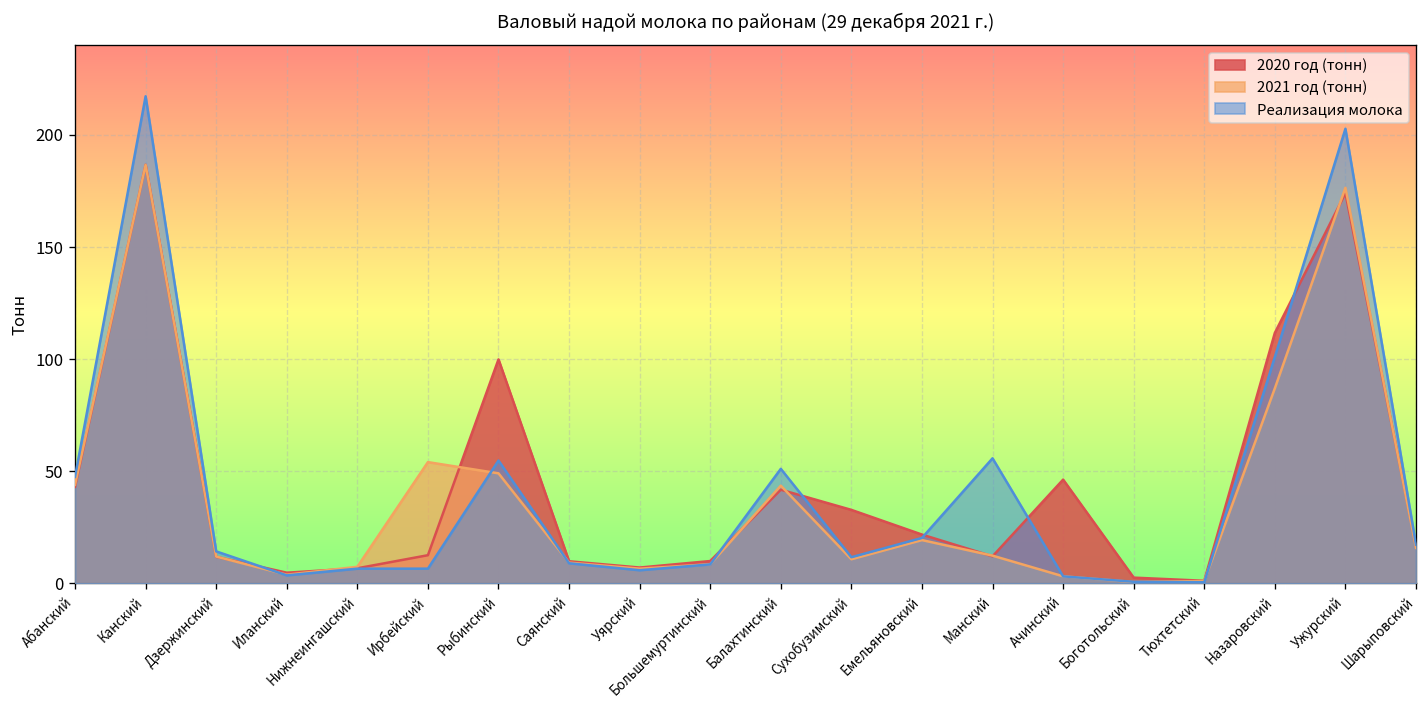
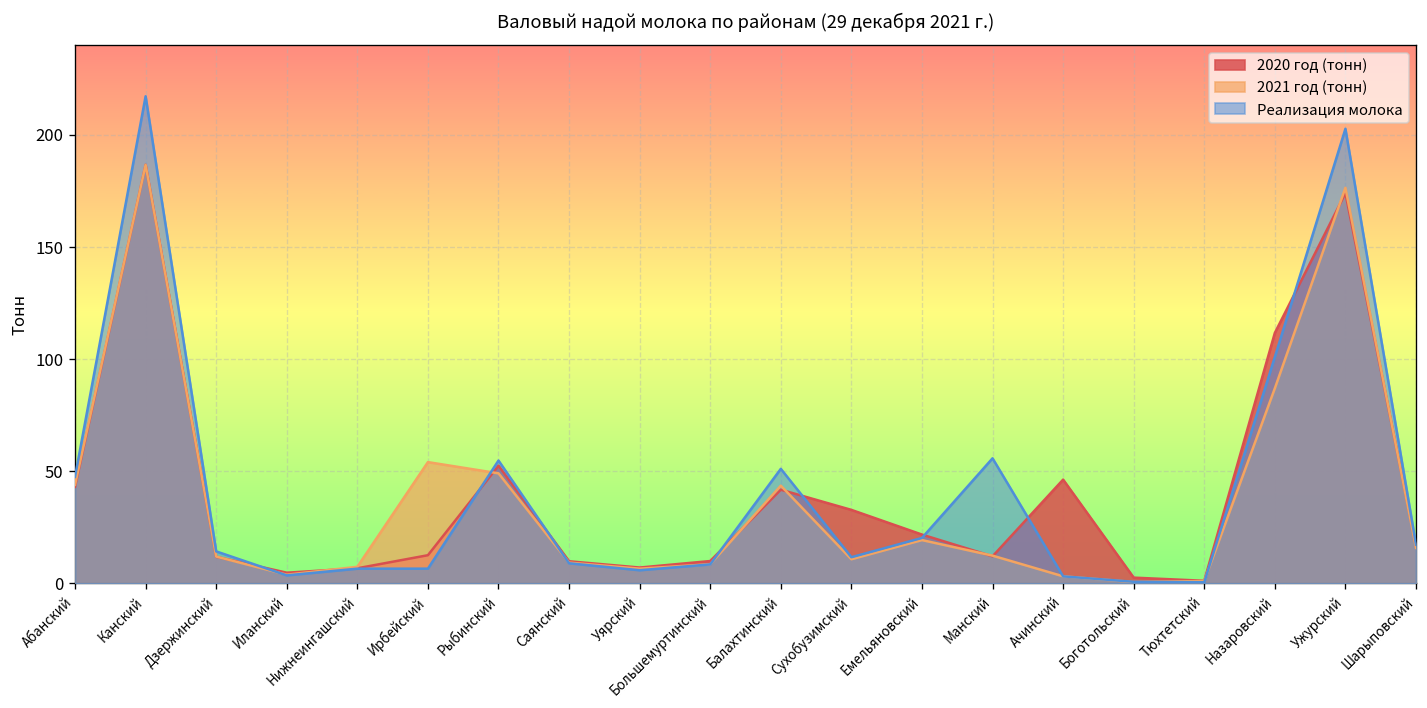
2020 год (тонн), Рыбинский: 100 -> 53
